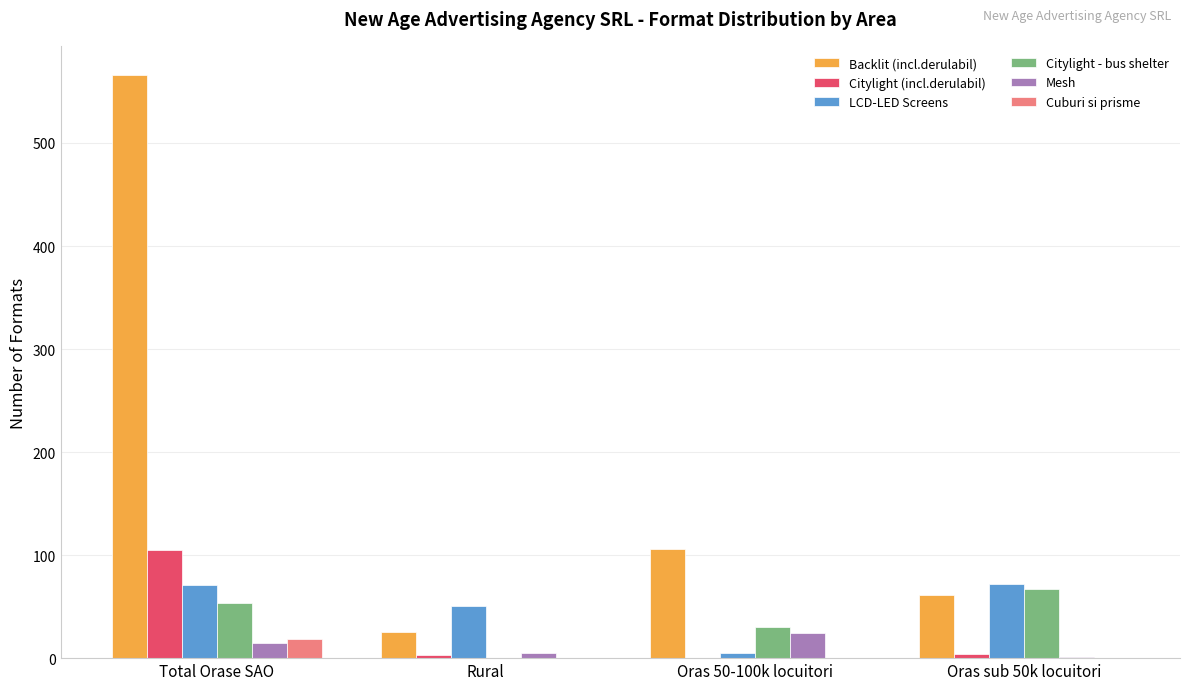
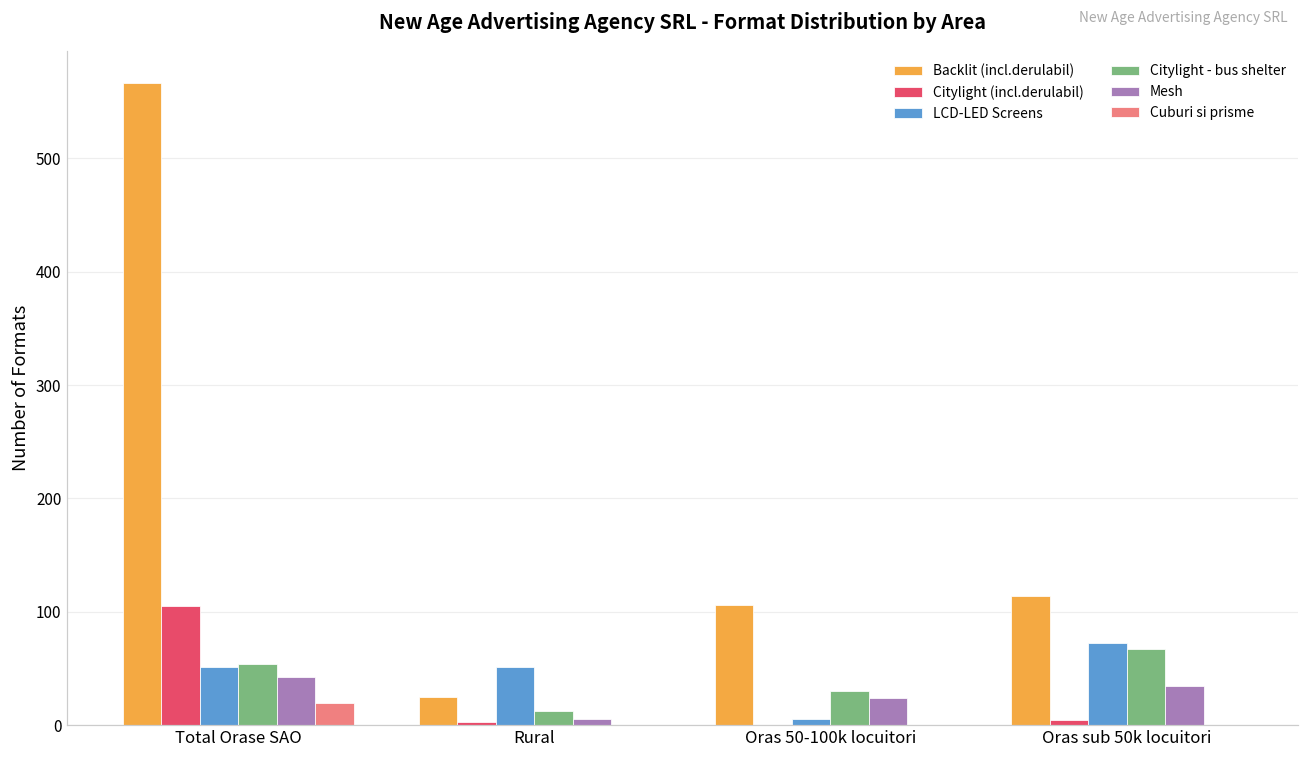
LCD-LED Screens, Total Orase SAO: 71 -> 51
Mesh, Total Orase SAO: 15 -> 42
Citylight - bus shelter, Rural: 0 -> 12
Backlit (incl.derulabil), Oras sub 50k locuitori: 61 -> 114
Mesh, Oras sub 50k locuitori: 1 -> 34
